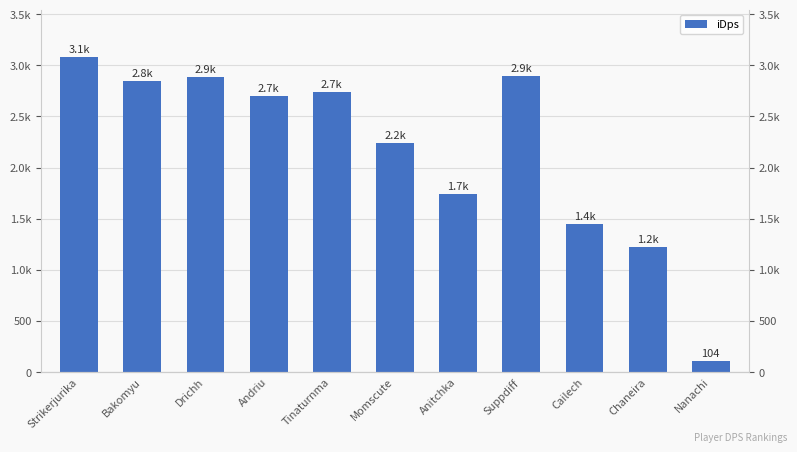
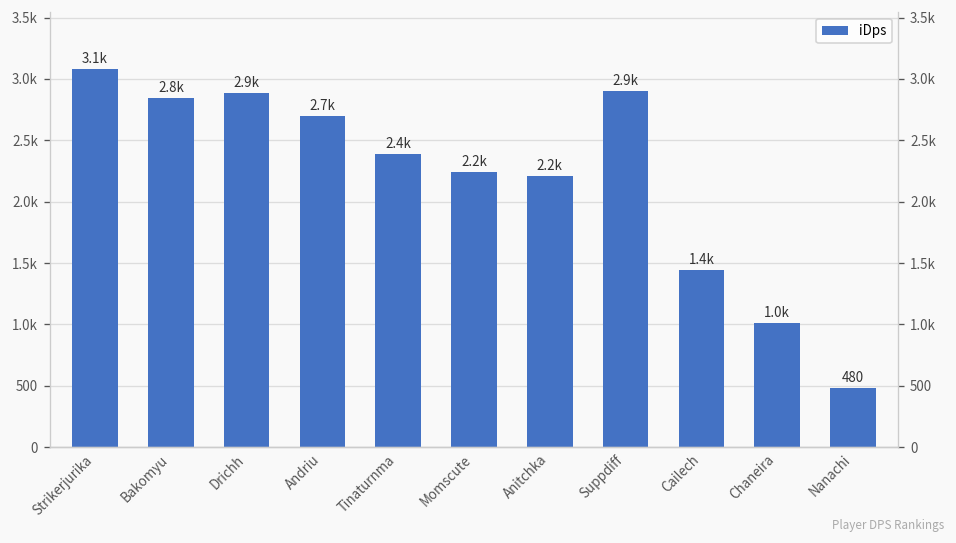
Tinaturnma: 2.7k -> 2.4k
Anitchka: 1.7k -> 2.2k
Chaneira: 1.2k -> 1.0k
Nanachi: 104 -> 480
